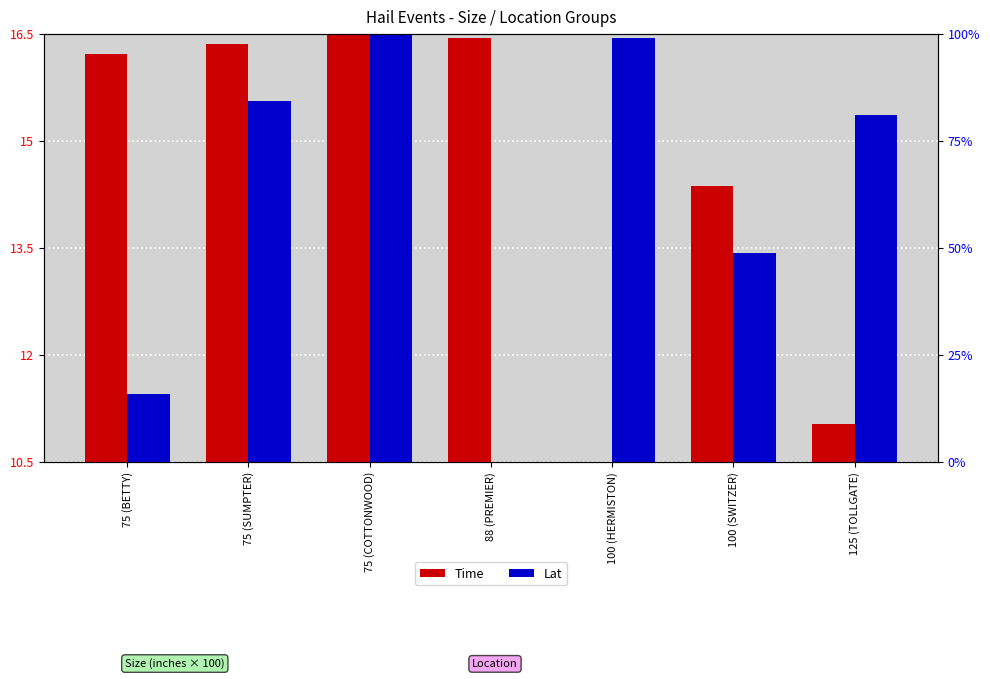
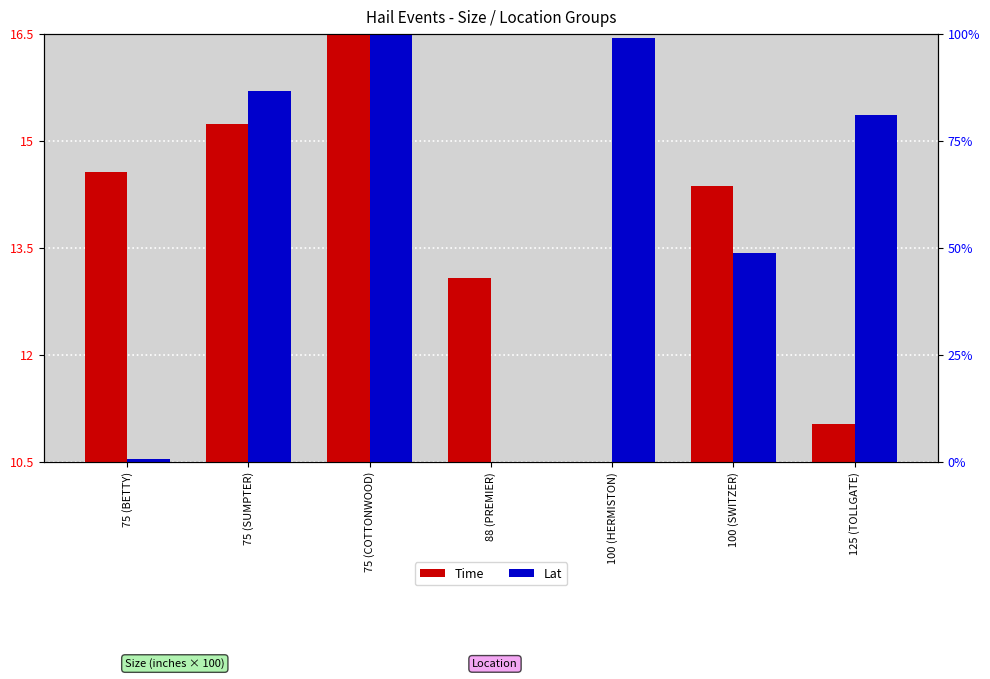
Time, 75 (BETTY): 16.2 -> 14.6
Lat, 75 (BETTY): 11.5 -> 10.5
Time, 75 (SUMPTER): 16.4 -> 15.2
Lat, 75 (SUMPTER): 15.6 -> 15.7
Time, 88 (PREMIER): 16.4 -> 13.1
